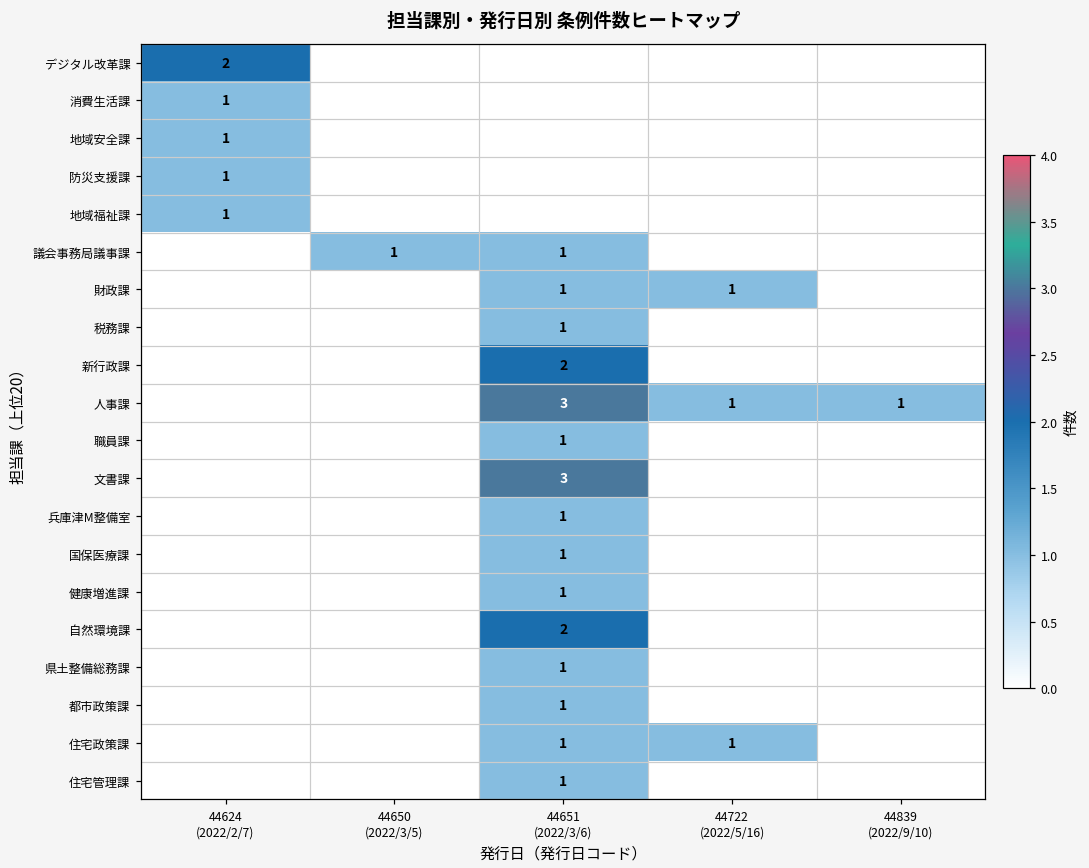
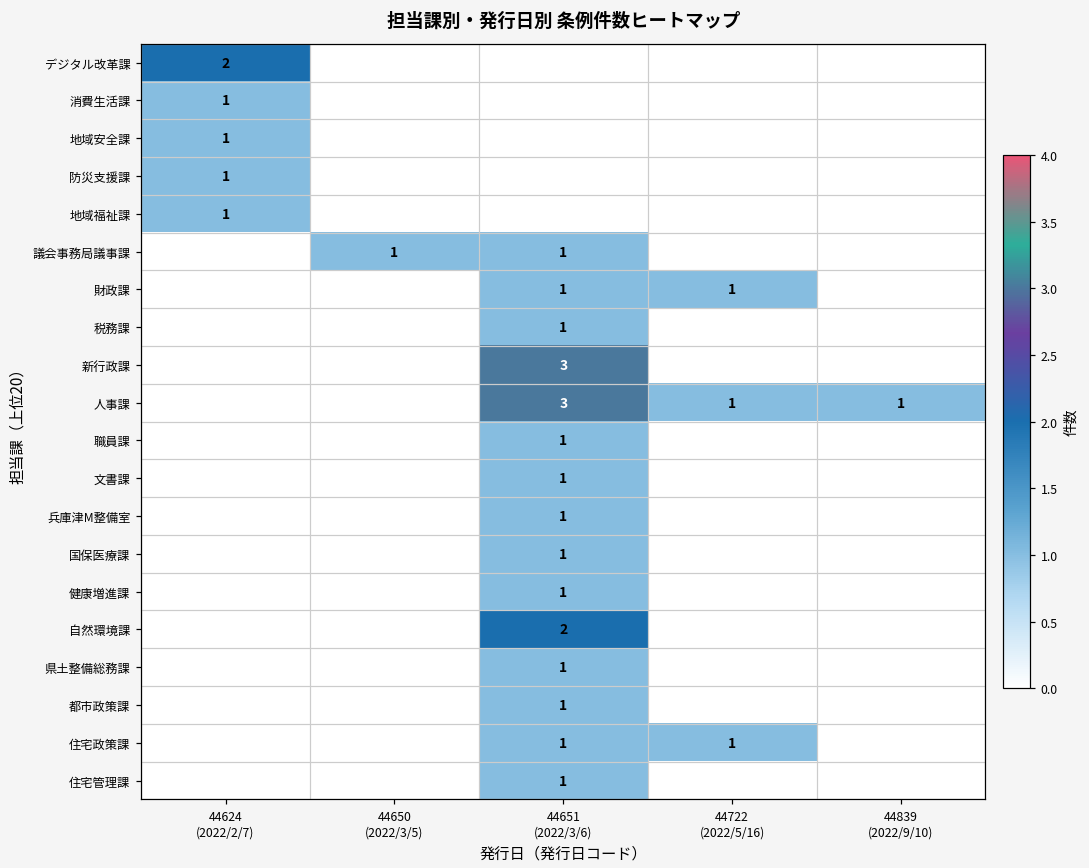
新行政課, 44651 (2022/3/6): 2 -> 3
文書課, 44651 (2022/3/6): 3 -> 1
